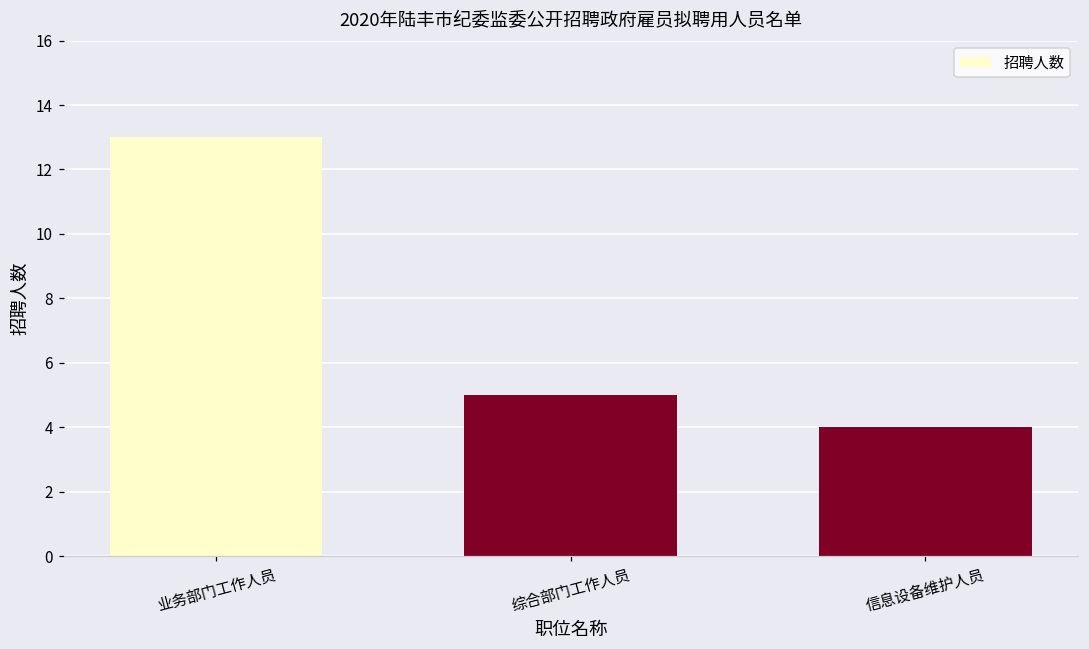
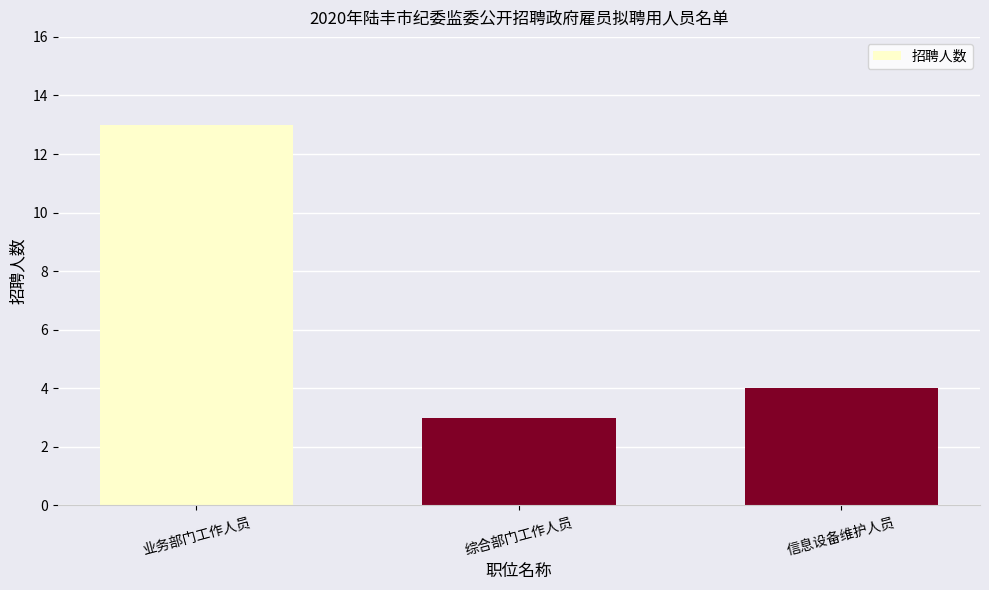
综合部门工作人员: 5 -> 3
